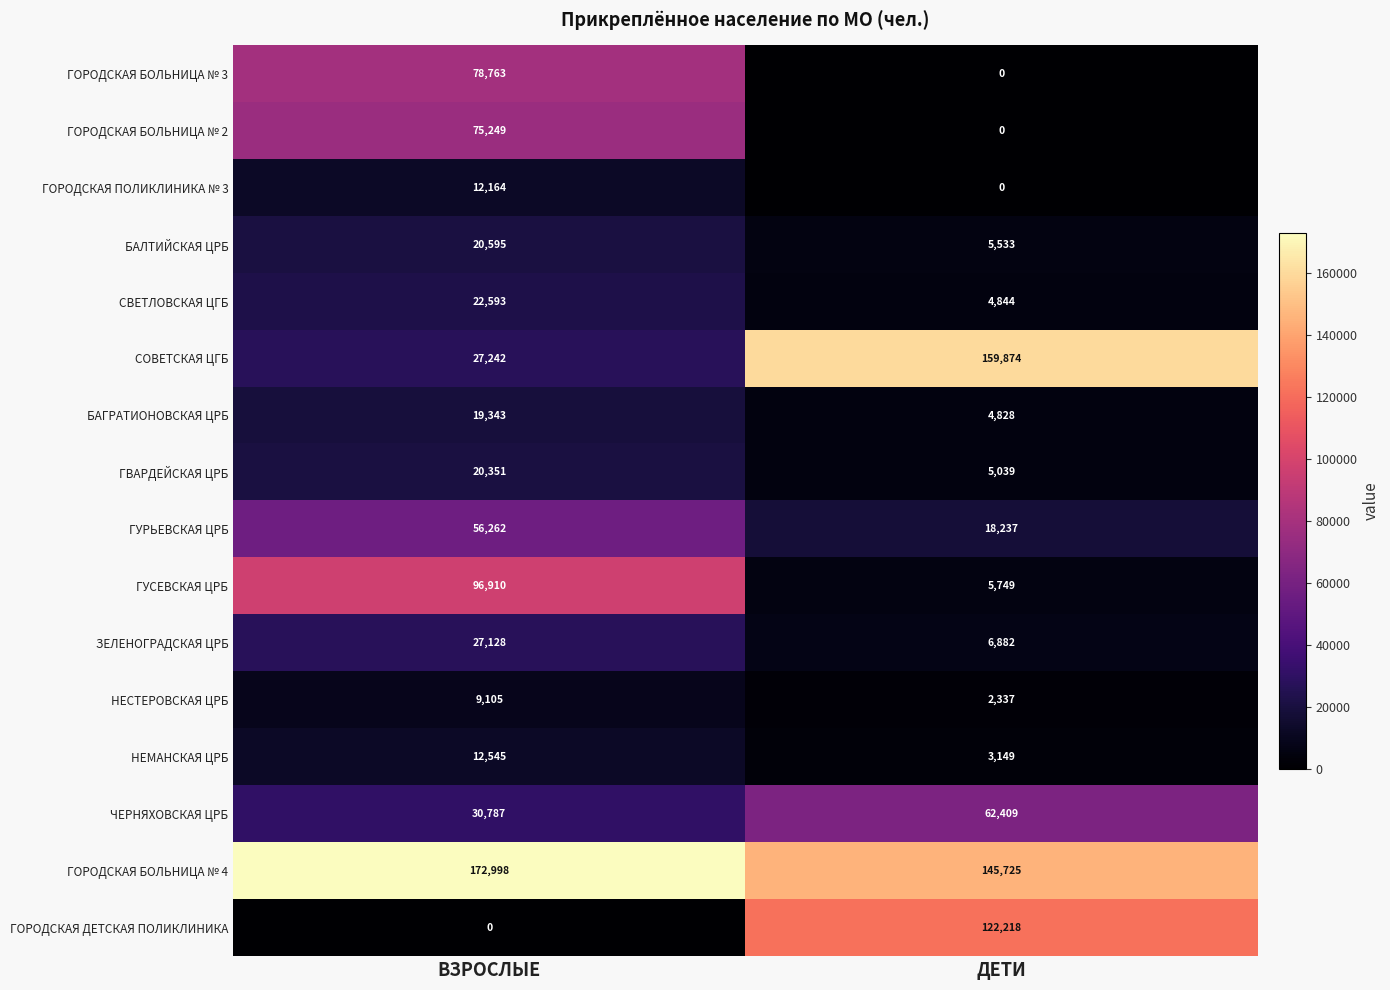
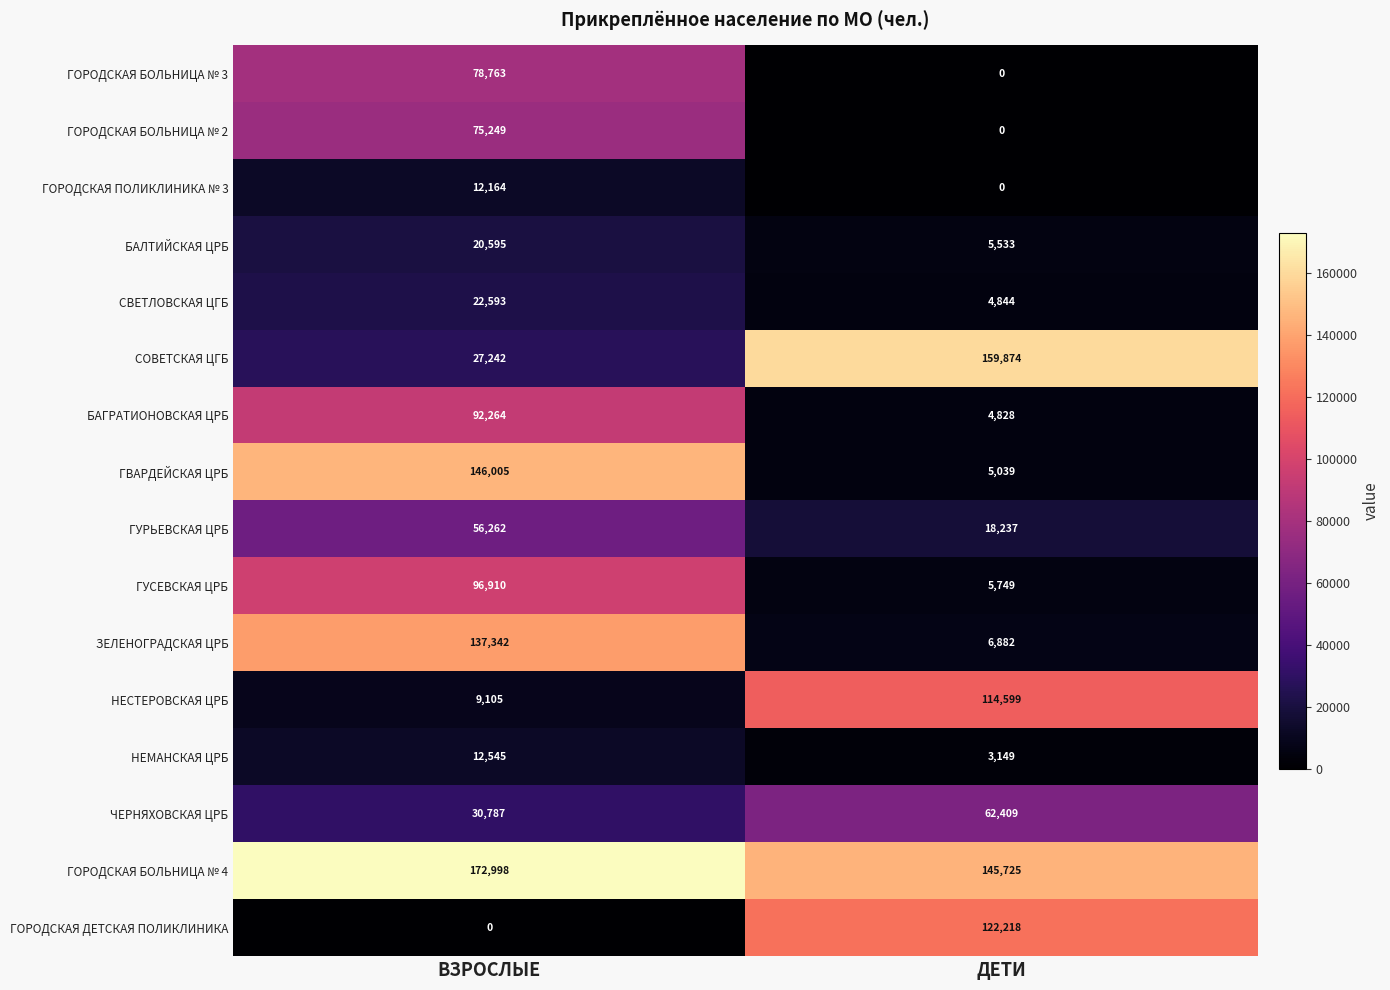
БАГРАТИОНОВСКАЯ ЦРБ, ВЗРОСЛЫЕ: 19,343 -> 92,264
ГВАРДЕЙСКАЯ ЦРБ, ВЗРОСЛЫЕ: 20,351 -> 146,005
ЗЕЛЕНОГРАДСКАЯ ЦРБ, ВЗРОСЛЫЕ: 27,128 -> 137,342
НЕСТЕРОВСКАЯ ЦРБ, ДЕТИ: 2,337 -> 114,599
